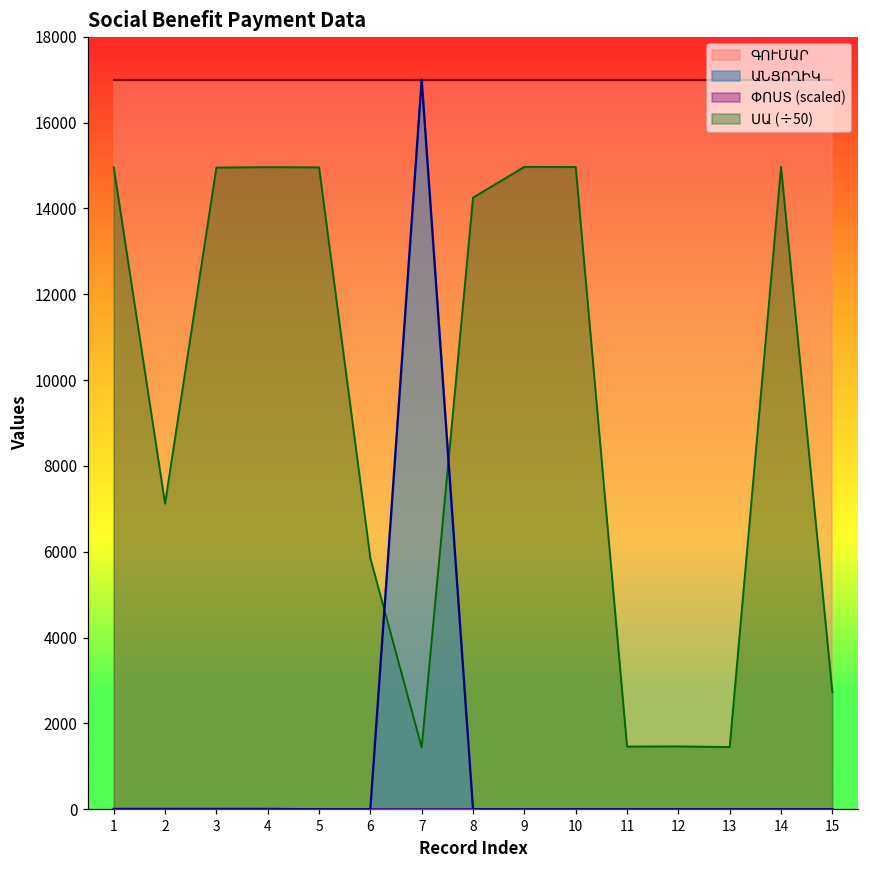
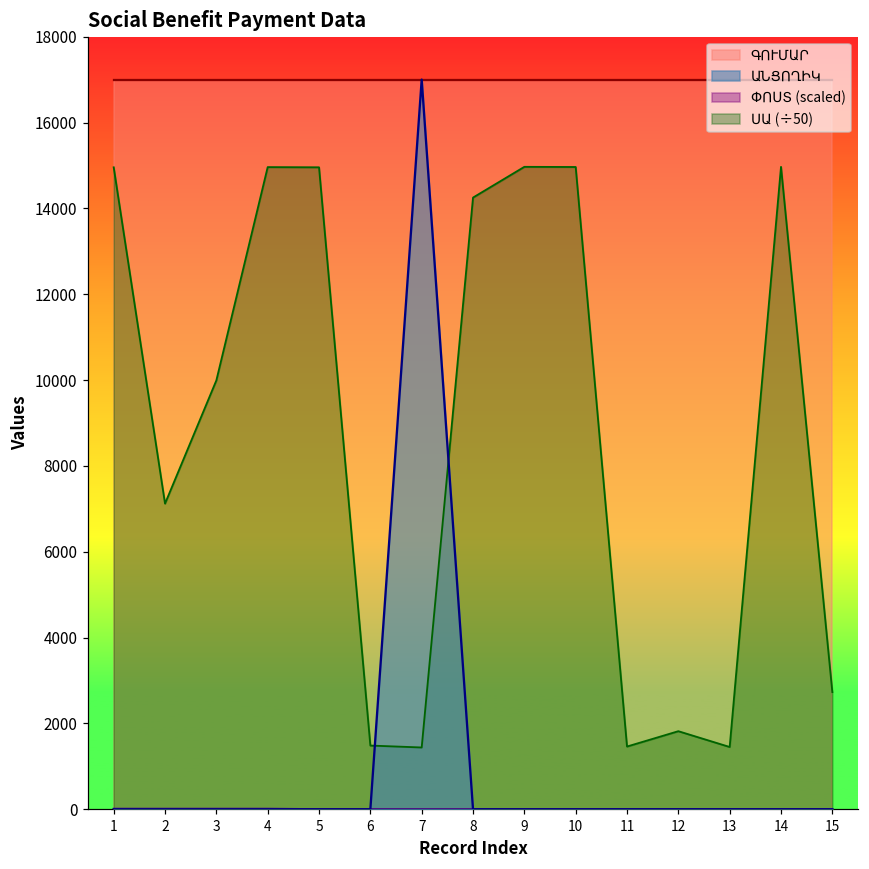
ՍԱ (÷50), 3: 15000 -> 10000
ՍԱ (÷50), 6: 5800 -> 1500
ՍԱ (÷50), 12: 1500 -> 1800
